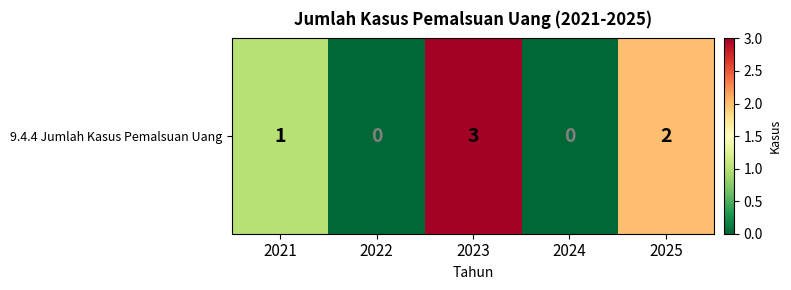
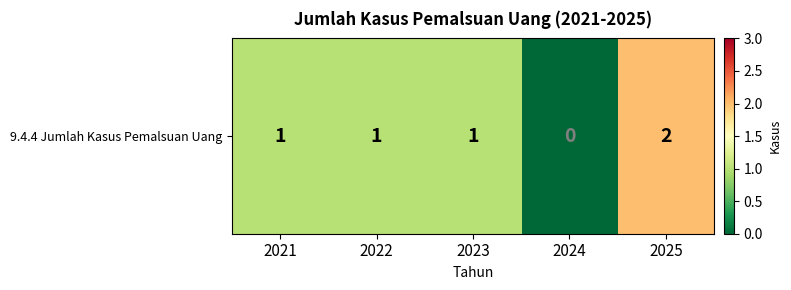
9.4.4 Jumlah Kasus Pemalsuan Uang, 2022: 0 -> 1
9.4.4 Jumlah Kasus Pemalsuan Uang, 2023: 3 -> 1
